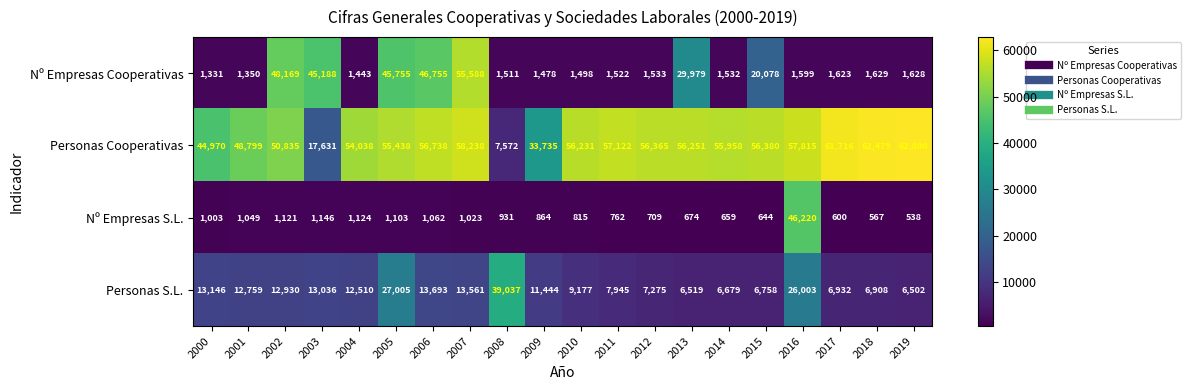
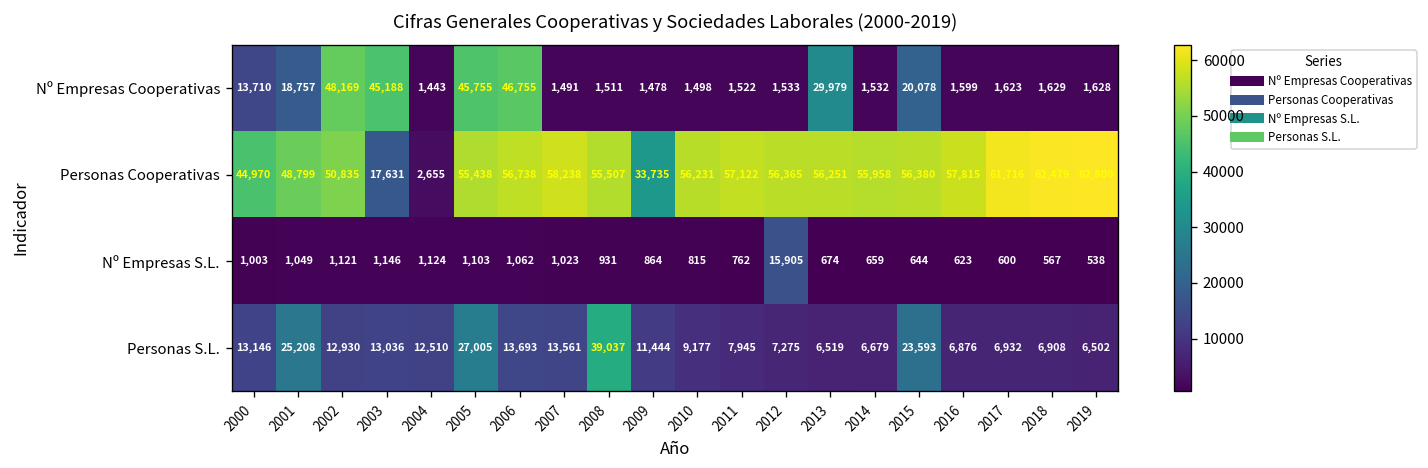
Nº Empresas Cooperativas, 2000: 1,331 -> 13,710
Nº Empresas Cooperativas, 2001: 1,350 -> 18,757
Nº Empresas Cooperativas, 2007: 55,588 -> 1,491
Personas Cooperativas, 2004: 54,038 -> 2,655
Personas Cooperativas, 2008: 7,572 -> 55,507
Nº Empresas S.L., 2012: 709 -> 15,905
Nº Empresas S.L., 2016: 46,220 -> 623
Personas S.L., 2001: 12,759 -> 25,208
Personas S.L., 2015: 6,758 -> 23,593
Personas S.L., 2016: 26,003 -> 6,876
